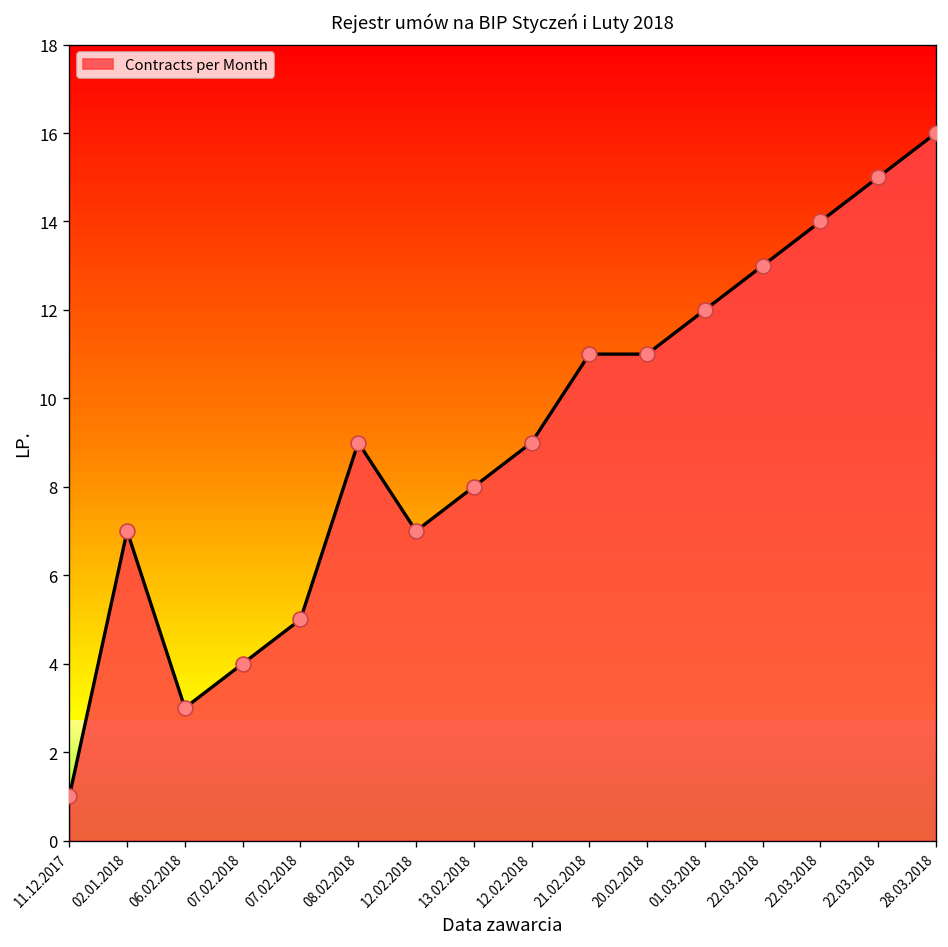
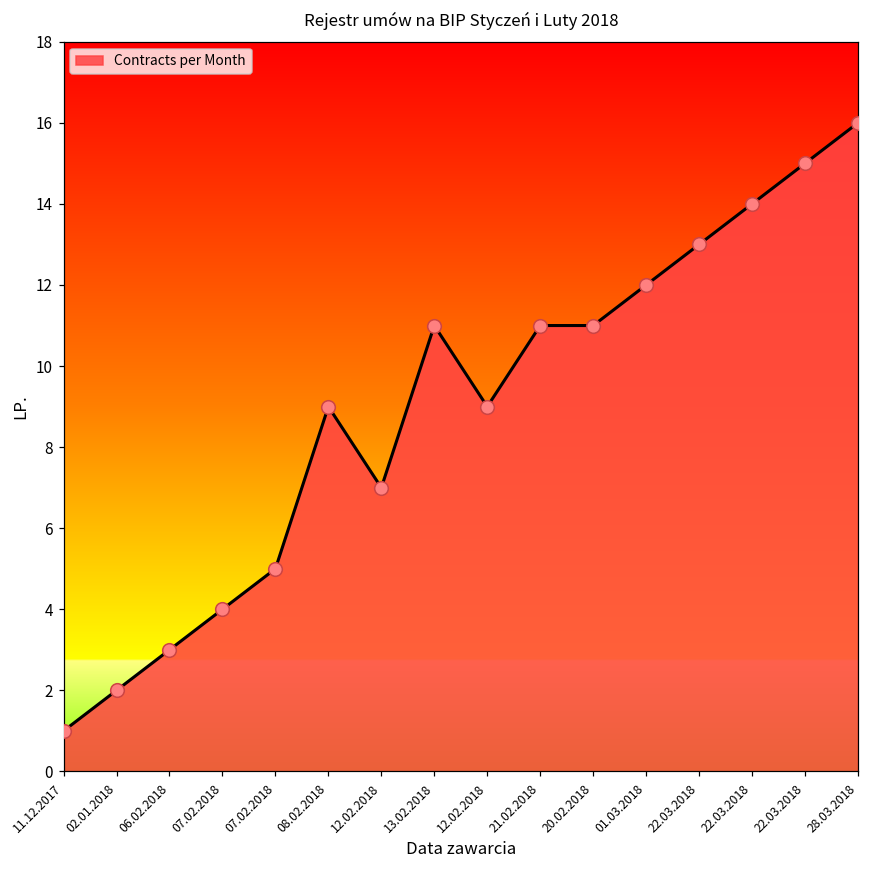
02.01.2018: 7 -> 2
13.02.2018: 8 -> 11
